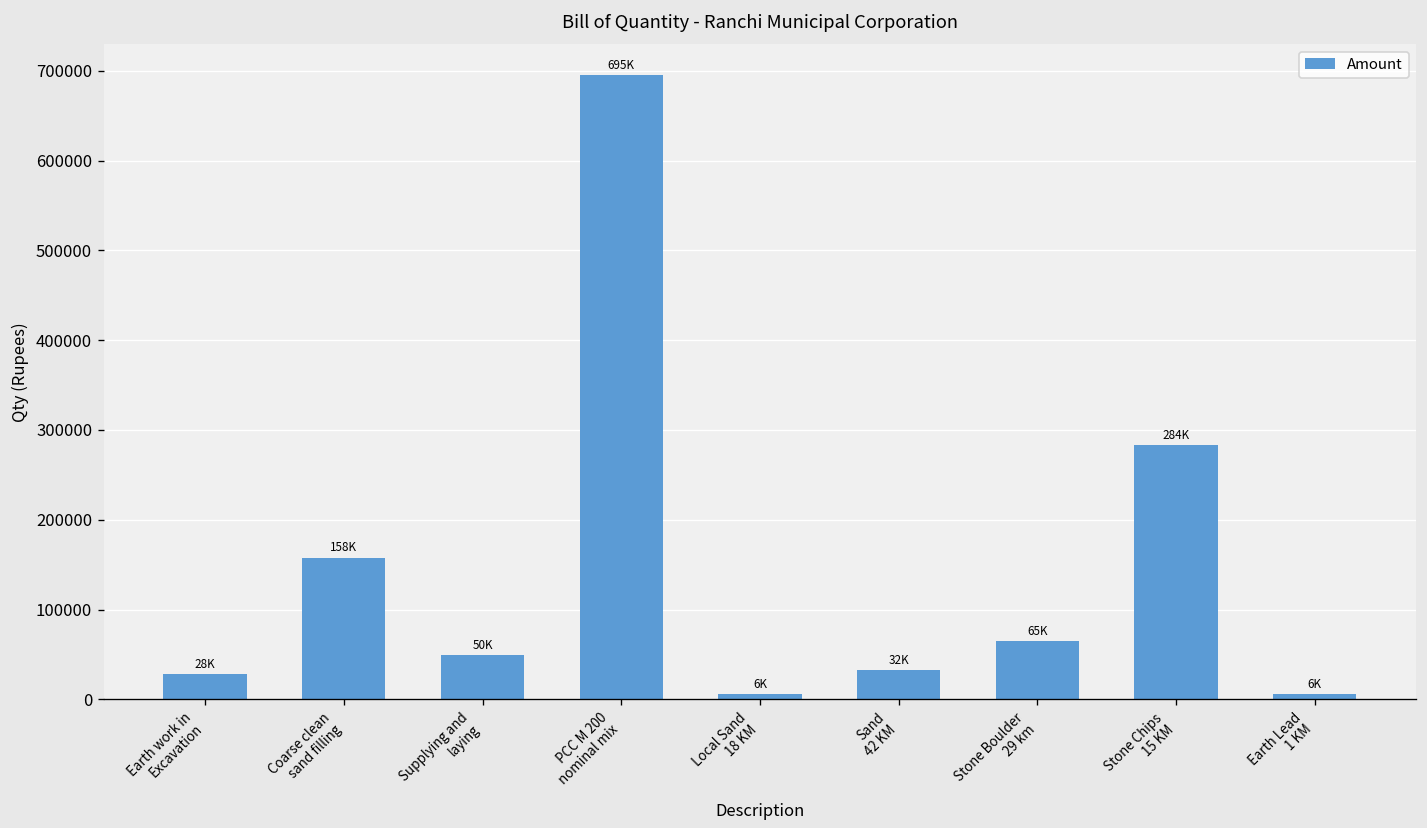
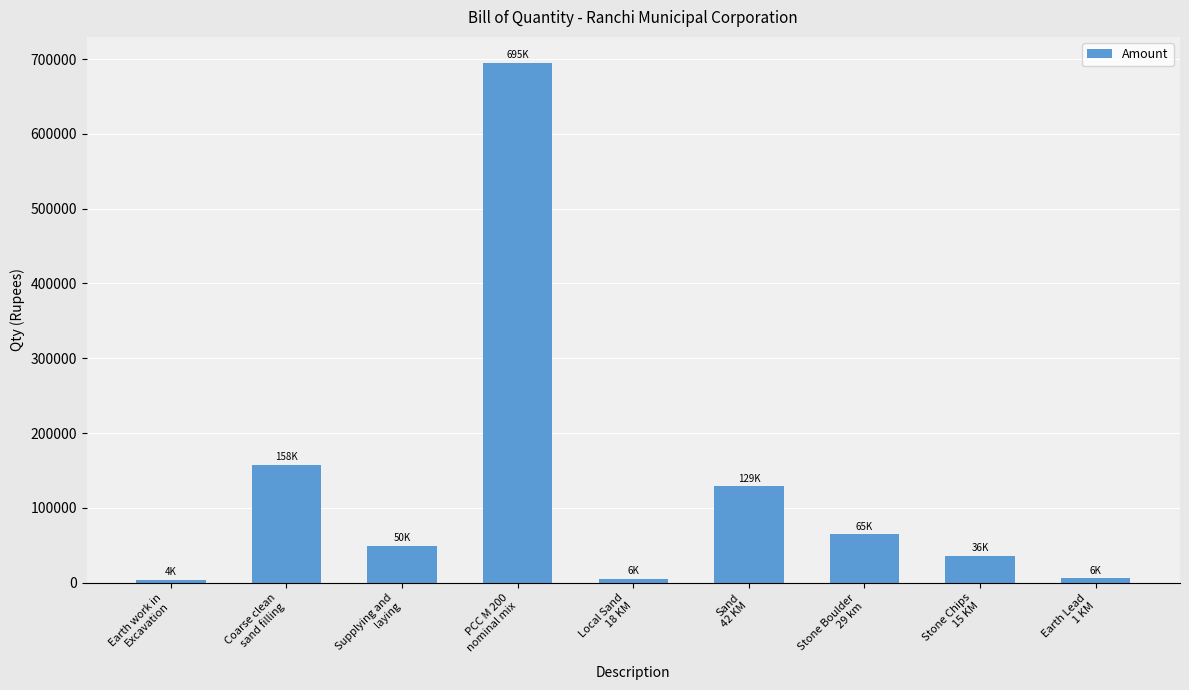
Earth work in Excavation: 28K -> 4K
Sand 42 KM: 32K -> 129K
Stone Chips 15 KM: 284K -> 36K
